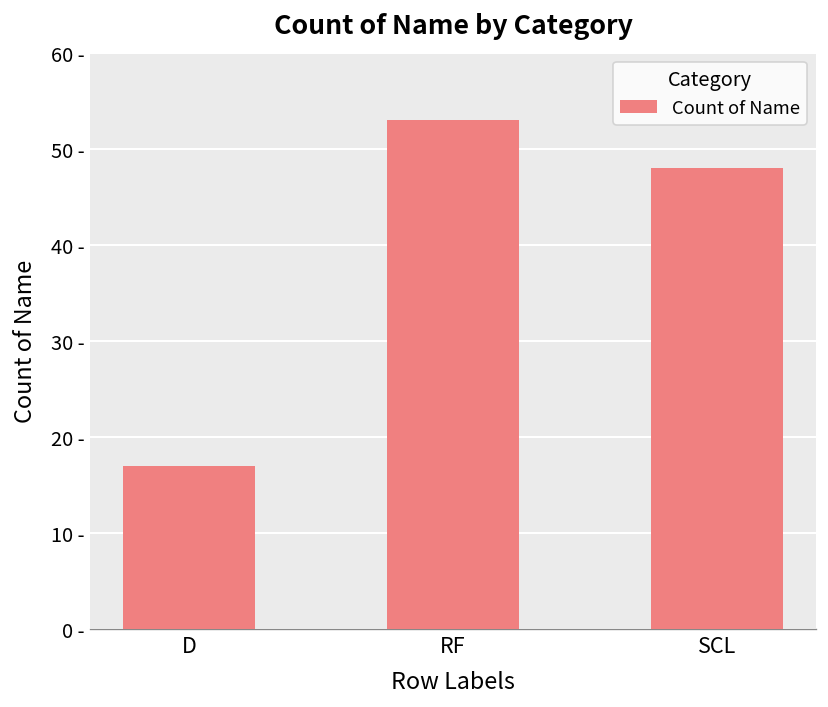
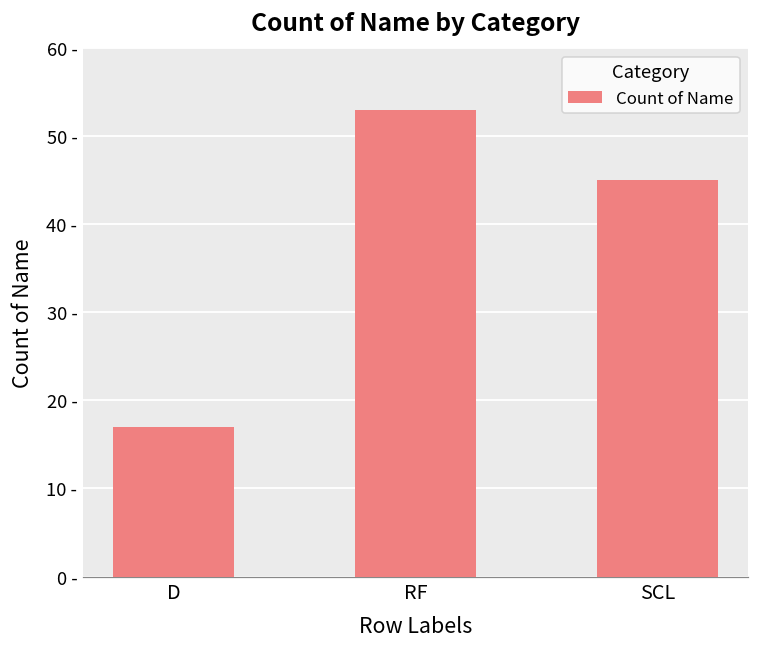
SCL: 48 - -> 45 -
